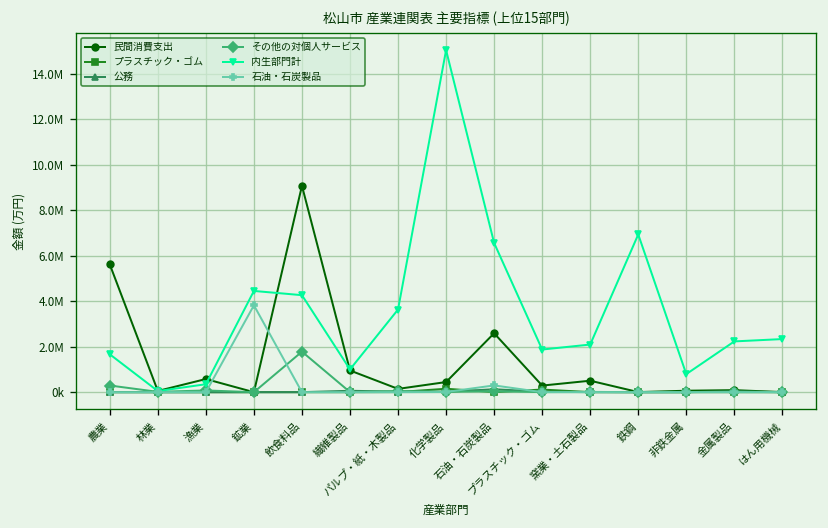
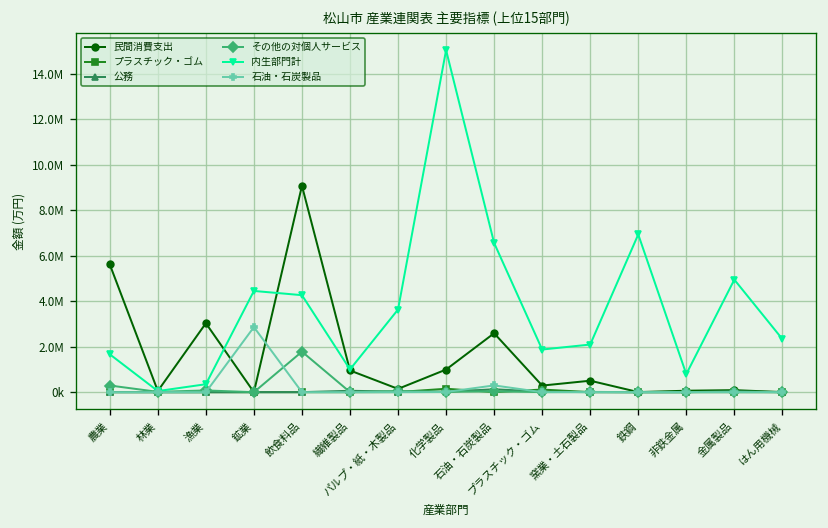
民間消費支出, 漁業: 600000 -> 3000000
石油・石炭製品, 鉱業: 3800000 -> 2900000
民間消費支出, 化学製品: 400000 -> 1000000
内生部門計, 金属製品: 2200000 -> 4900000
